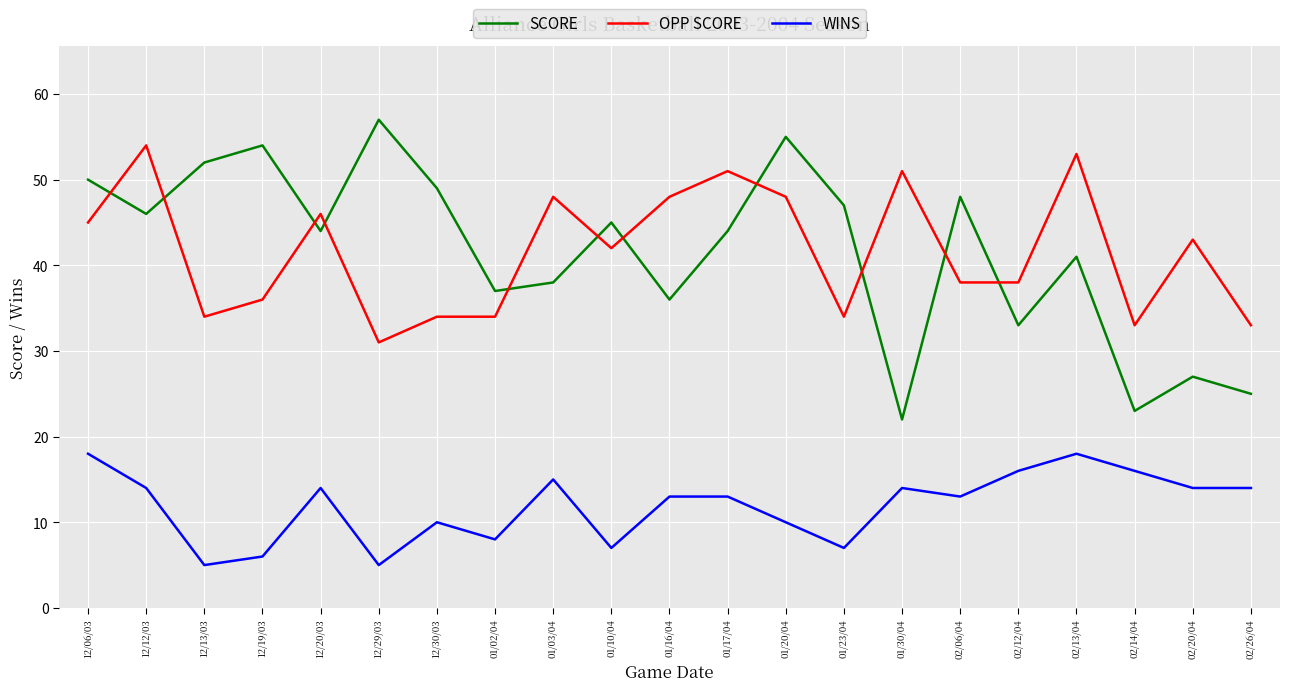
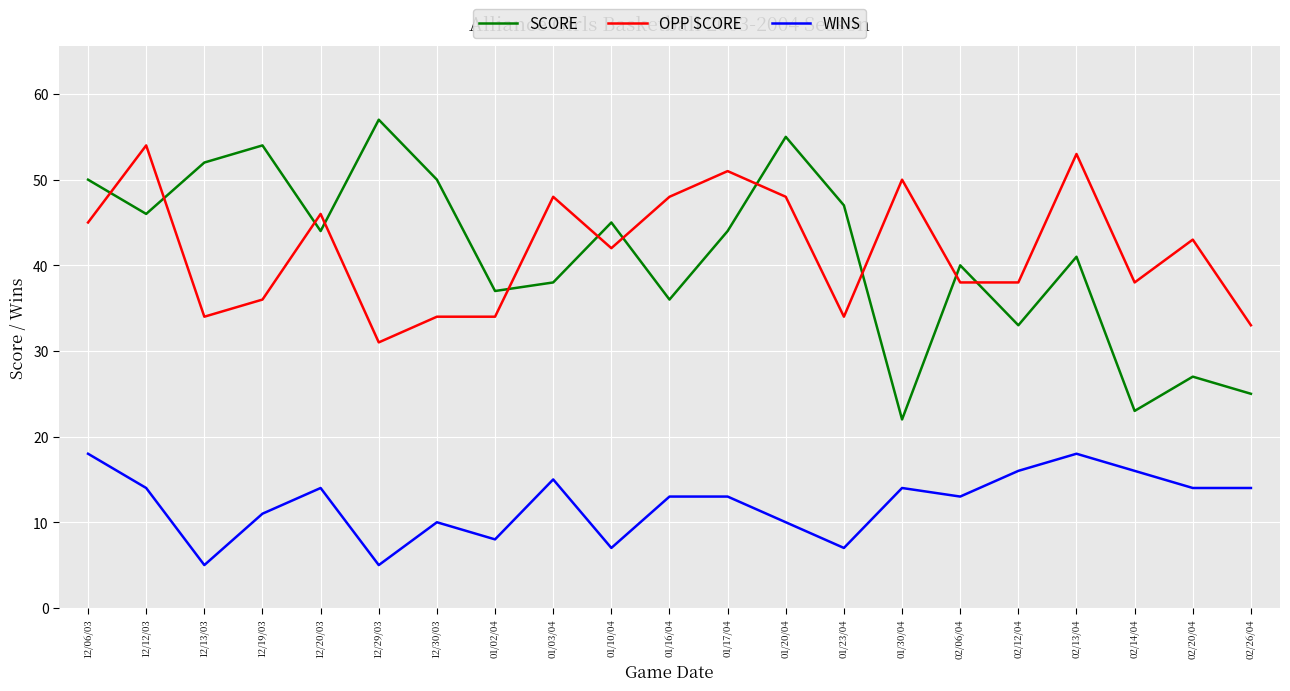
WINS, 12/19/03: 6 -> 11
SCORE, 12/30/03: 49 -> 50
OPP SCORE, 01/30/04: 51 -> 50
SCORE, 02/06/04: 48 -> 40
OPP SCORE, 02/14/04: 33 -> 38
